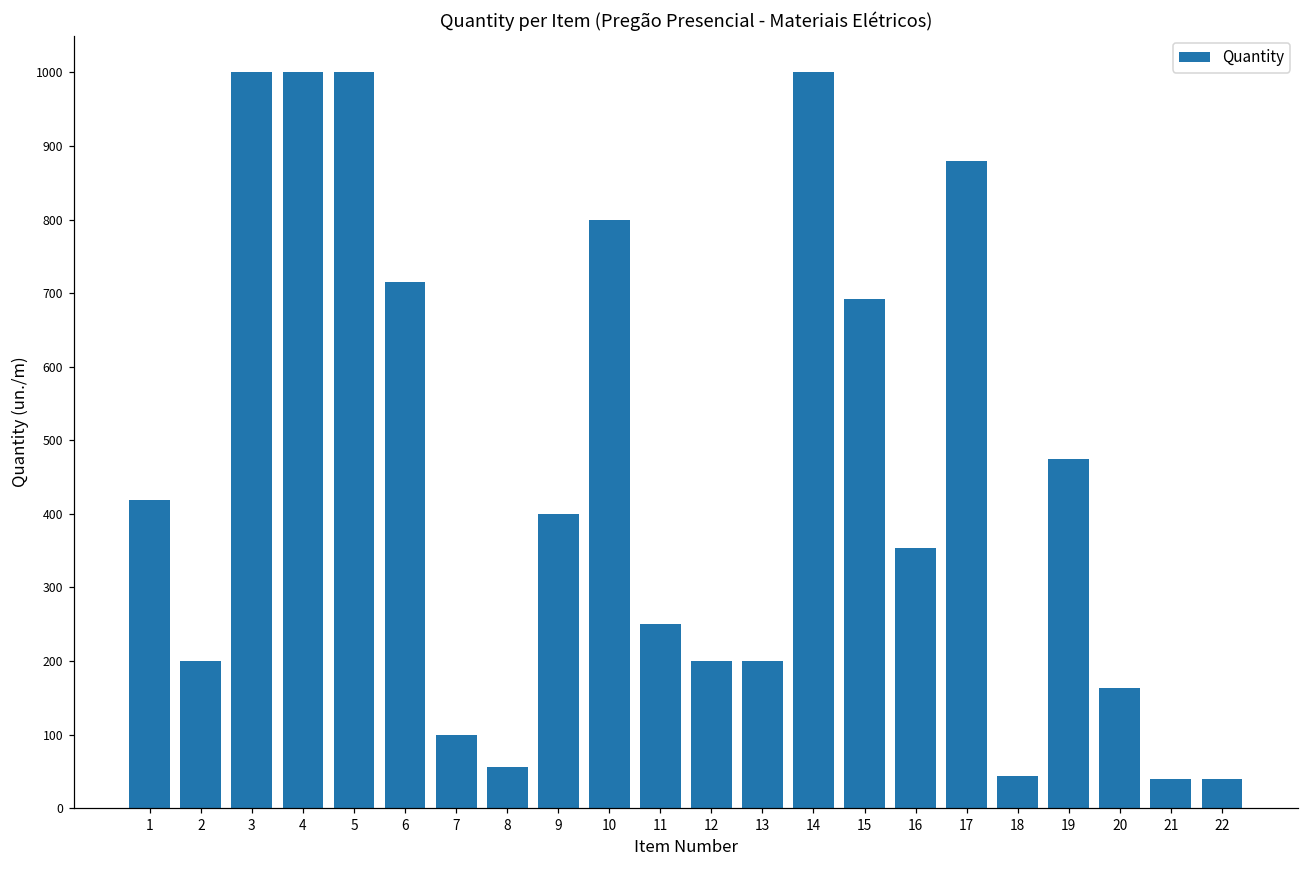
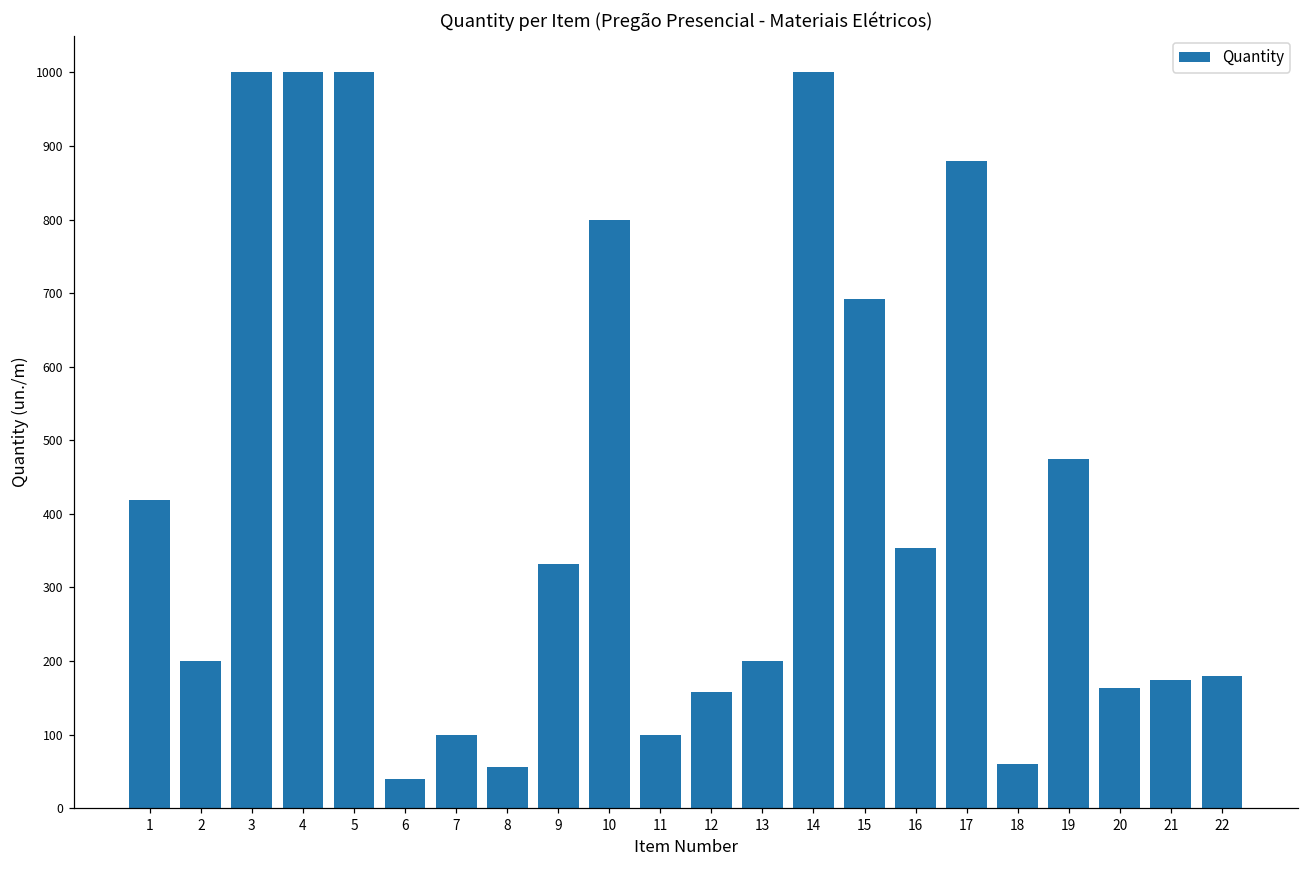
6: 720 -> 40
9: 400 -> 330
11: 250 -> 100
12: 200 -> 160
18: 40 -> 60
21: 40 -> 170
22: 40 -> 180
